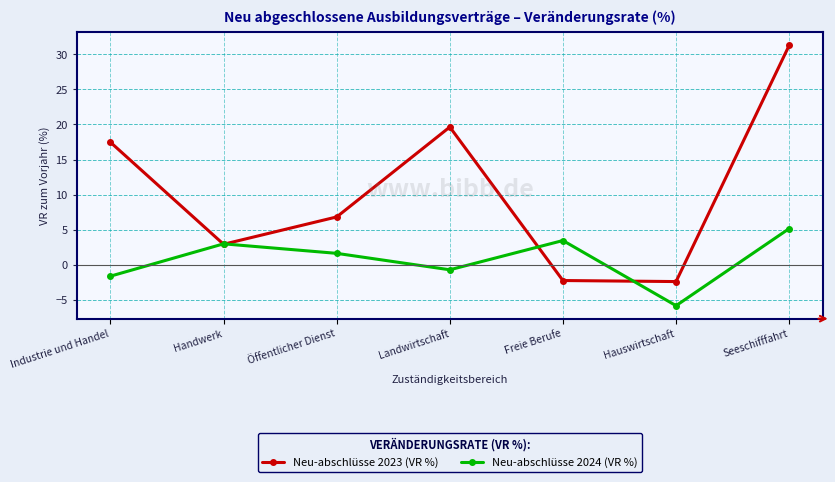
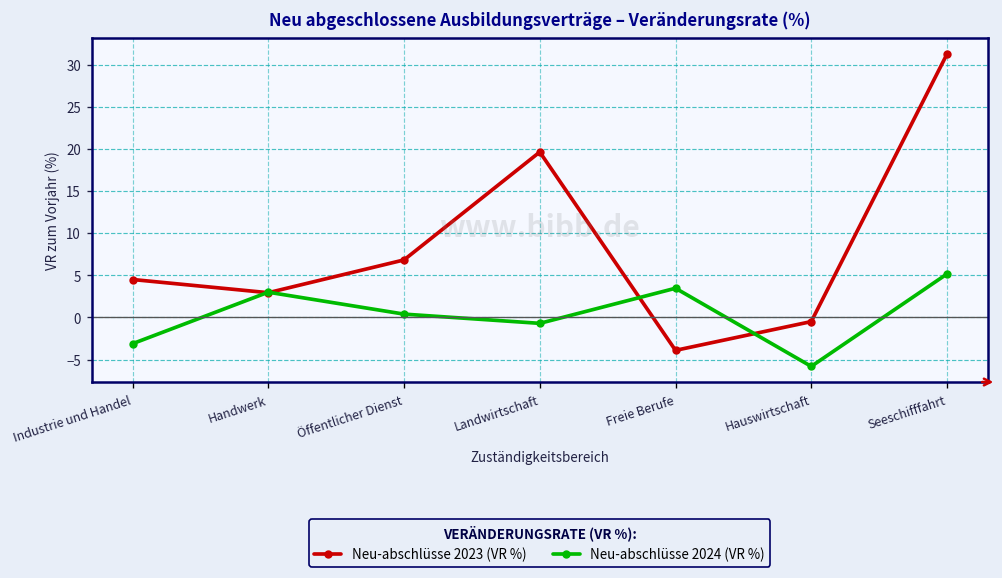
Neu-abschlüsse 2023 (VR %), Industrie und Handel: 17 -> 5
Neu-abschlüsse 2024 (VR %), Industrie und Handel: -2 -> -3
Neu-abschlüsse 2024 (VR %), Öffentlicher Dienst: 2 -> 0
Neu-abschlüsse 2023 (VR %), Freie Berufe: -2 -> -4
Neu-abschlüsse 2023 (VR %), Hauswirtschaft: -2 -> 0
